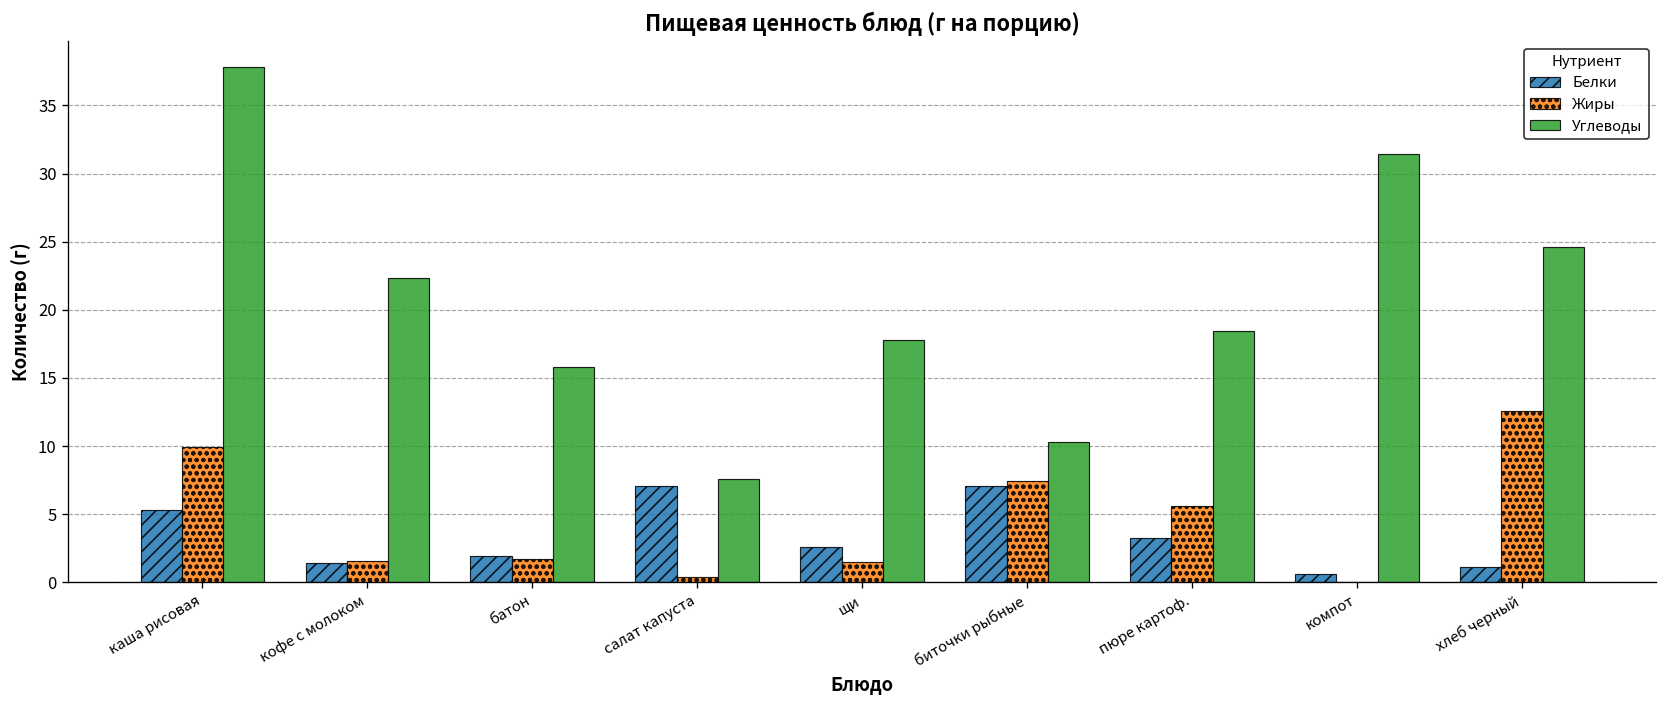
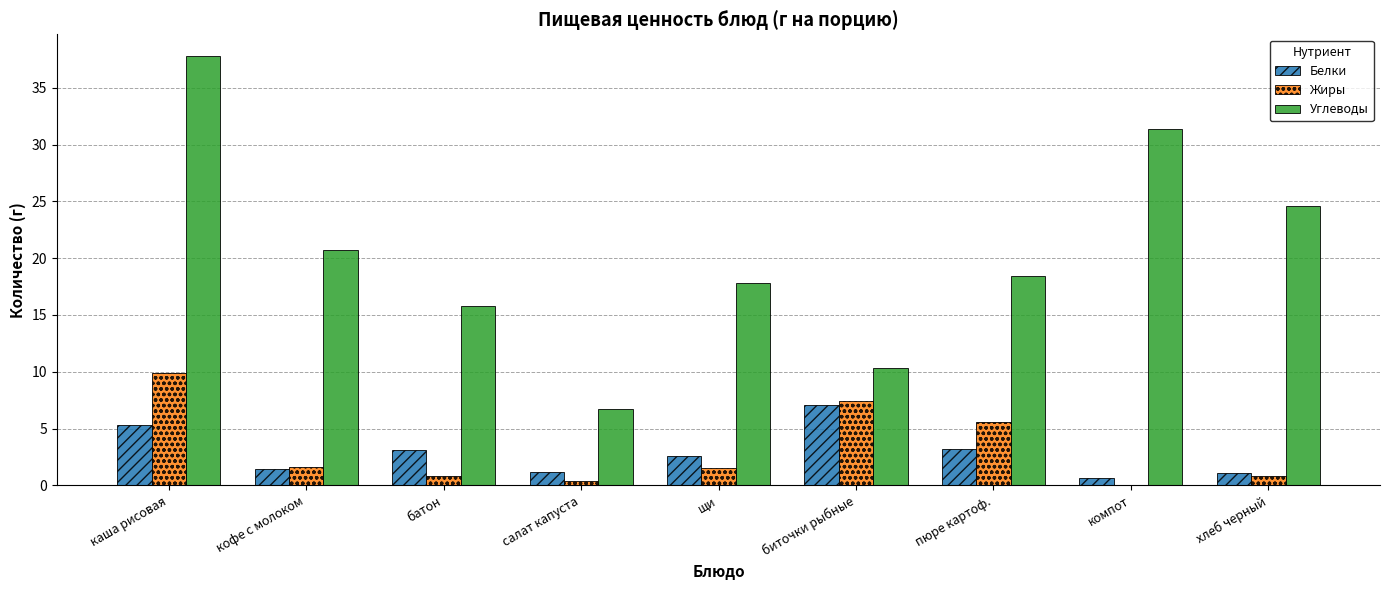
Углеводы, кофе с молоком: 22.3 -> 20.7
Белки, батон: 1.9 -> 3.1
Жиры, батон: 1.7 -> 0.8
Белки, салат капуста: 7.1 -> 1.2
Углеводы, салат капуста: 7.6 -> 6.7
Жиры, хлеб черный: 12.6 -> 0.8
